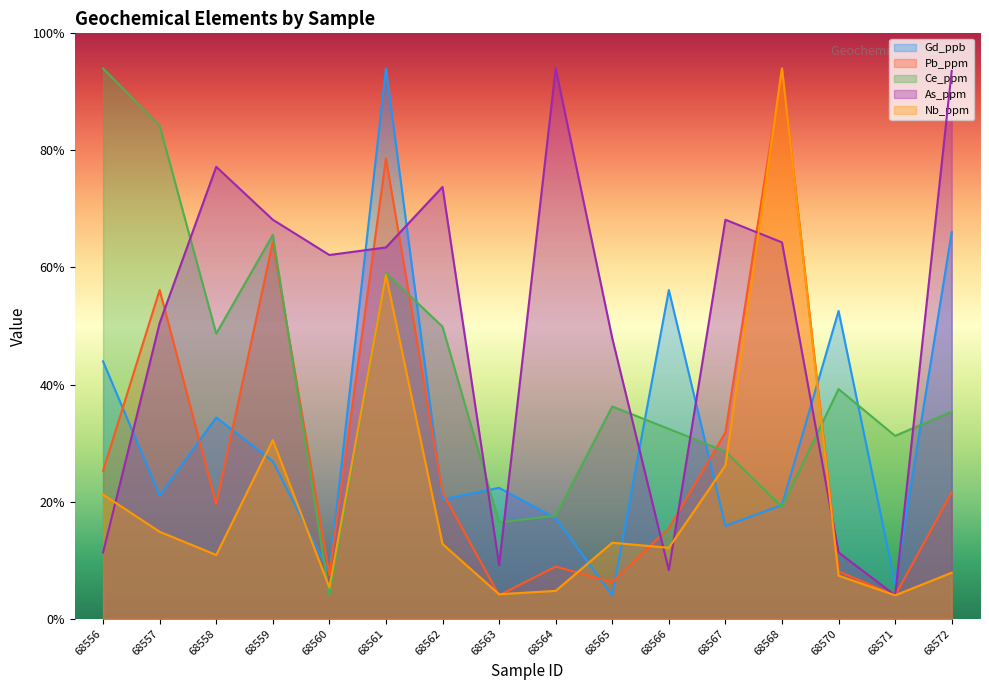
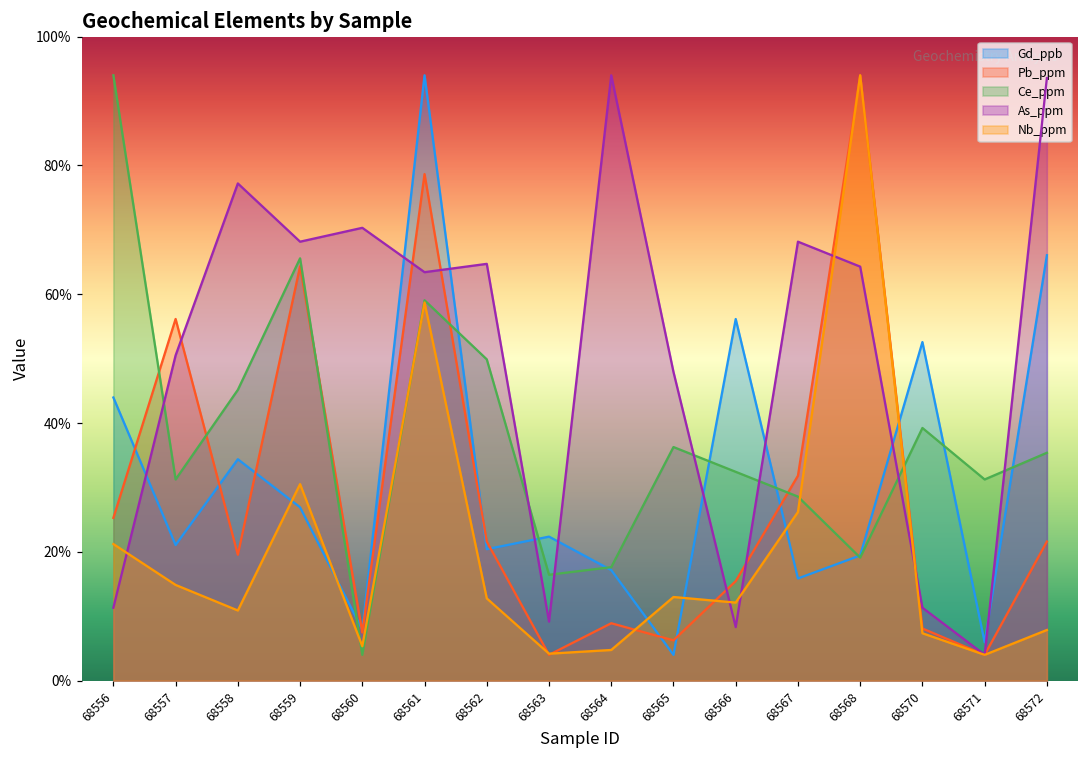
Ce_ppm, 68557: 84% -> 31%
Ce_ppm, 68558: 49% -> 45%
As_ppm, 68560: 62% -> 70%
As_ppm, 68562: 74% -> 65%
